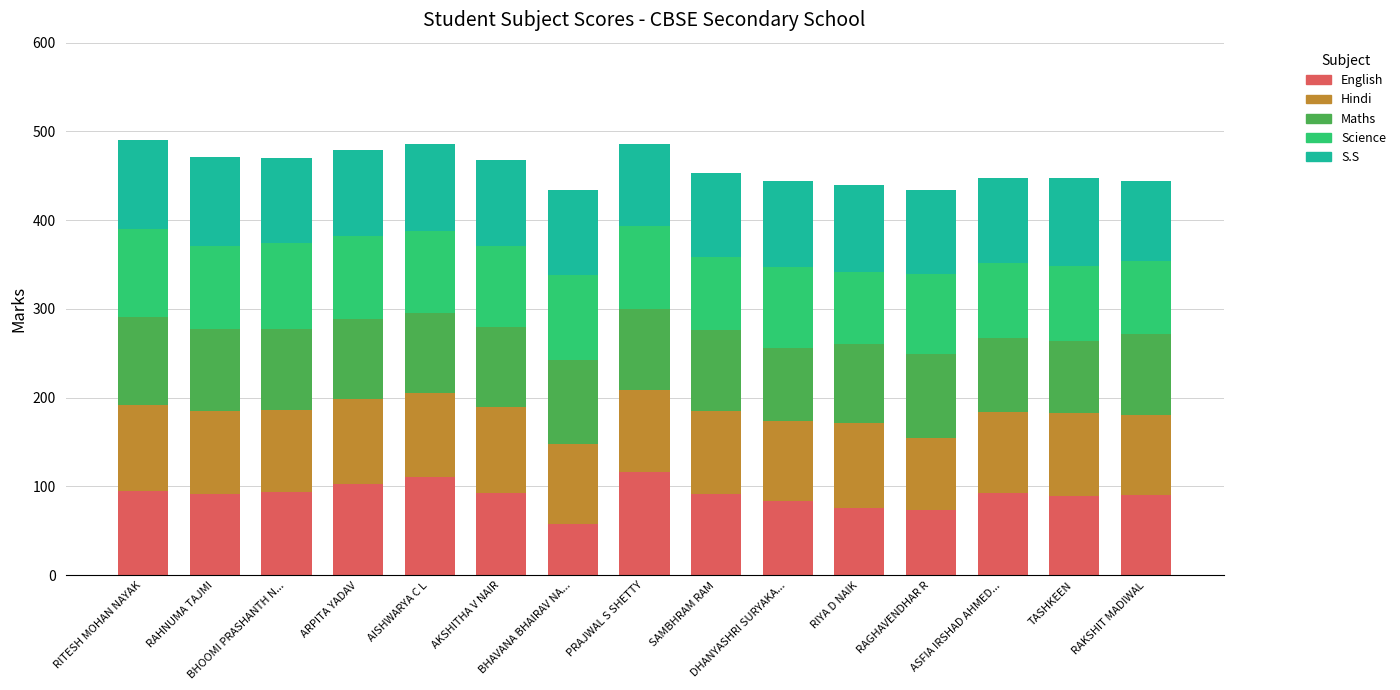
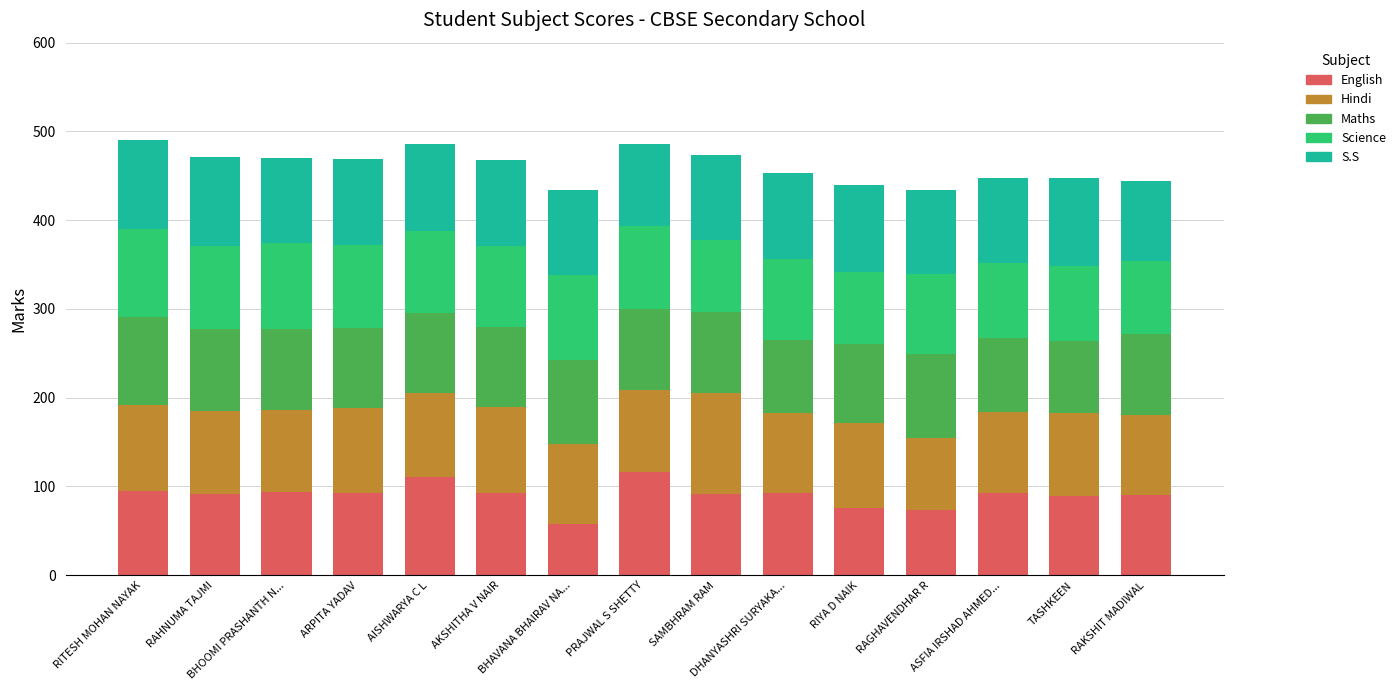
English, ARPITA YADAV: 100 -> 90
Hindi, SAMBHRAM RAM: 90 -> 110
English, DHANYASHRI SURYAKA...: 80 -> 90
